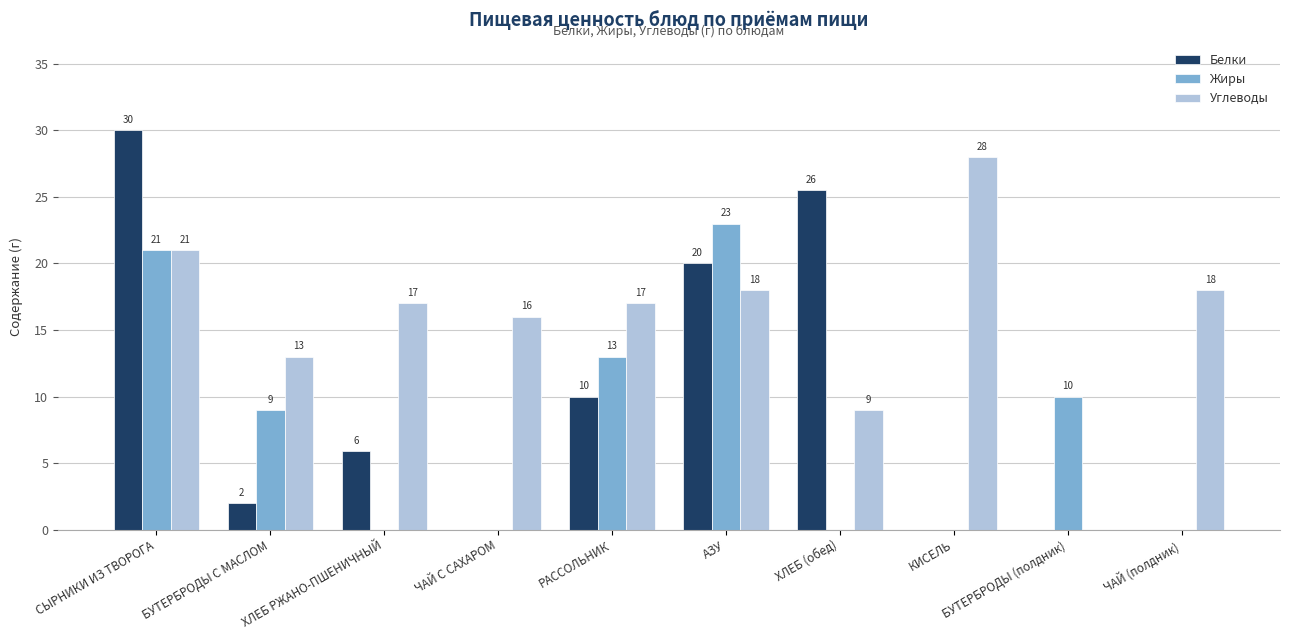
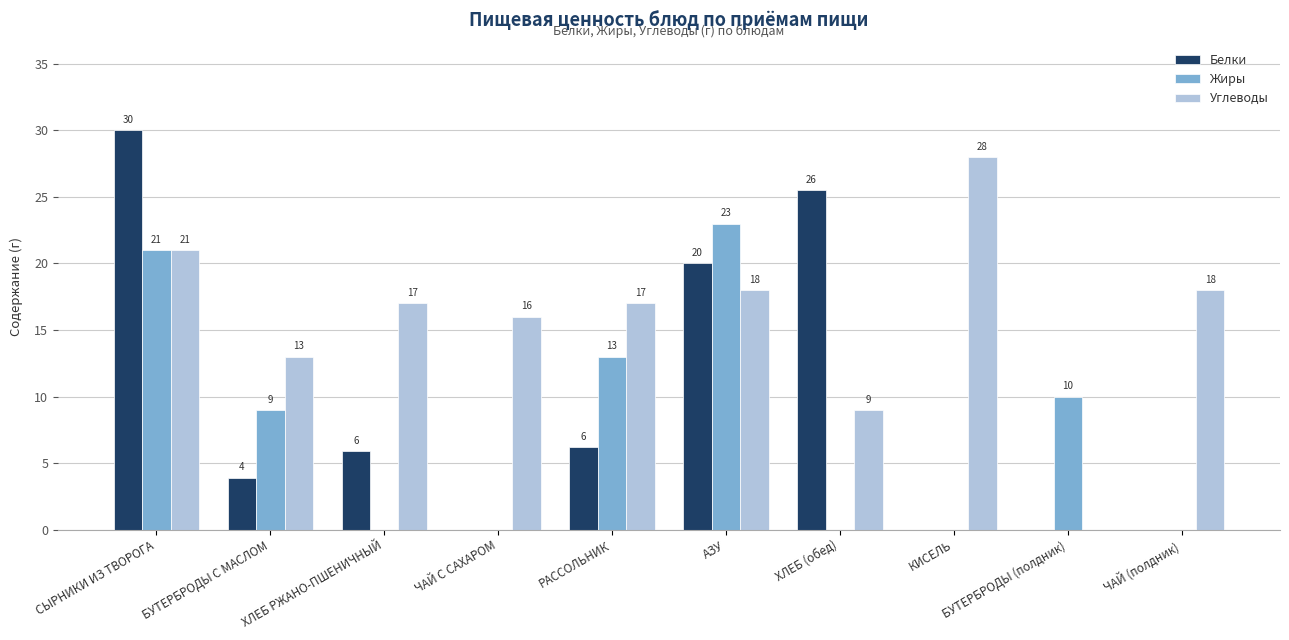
Белки, БУТЕРБРОДЫ С МАСЛОМ: 2 -> 4
Белки, РАССОЛЬНИК: 10 -> 6
